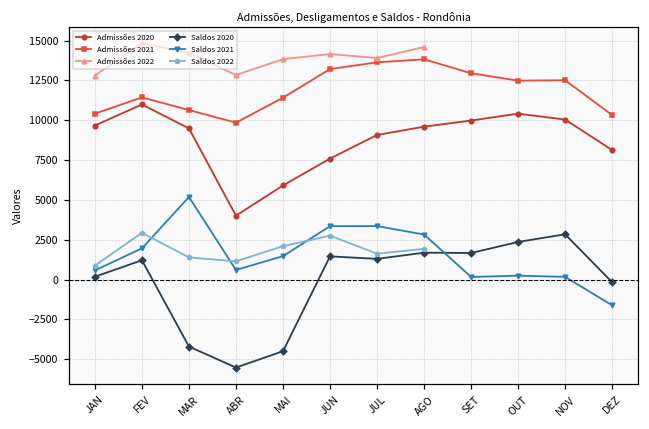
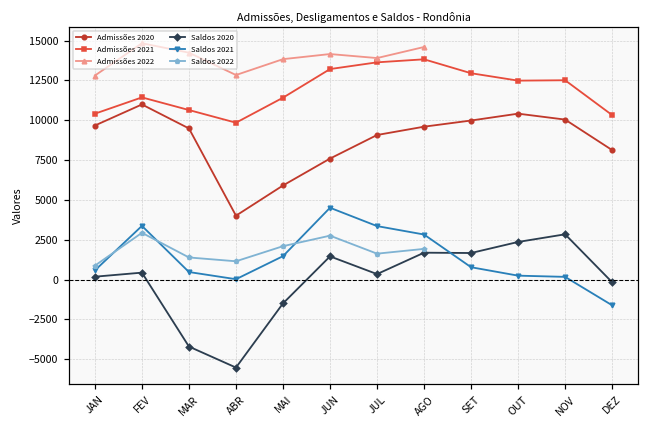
Saldos 2020, FEV: 1200 -> 400
Saldos 2021, FEV: 2000 -> 3400
Saldos 2021, MAR: 5200 -> 500
Saldos 2021, ABR: 600 -> 0
Saldos 2020, MAI: -4500 -> -1500
Saldos 2021, JUN: 3400 -> 4500
Saldos 2020, JUL: 1300 -> 300
Saldos 2021, SET: 200 -> 800
